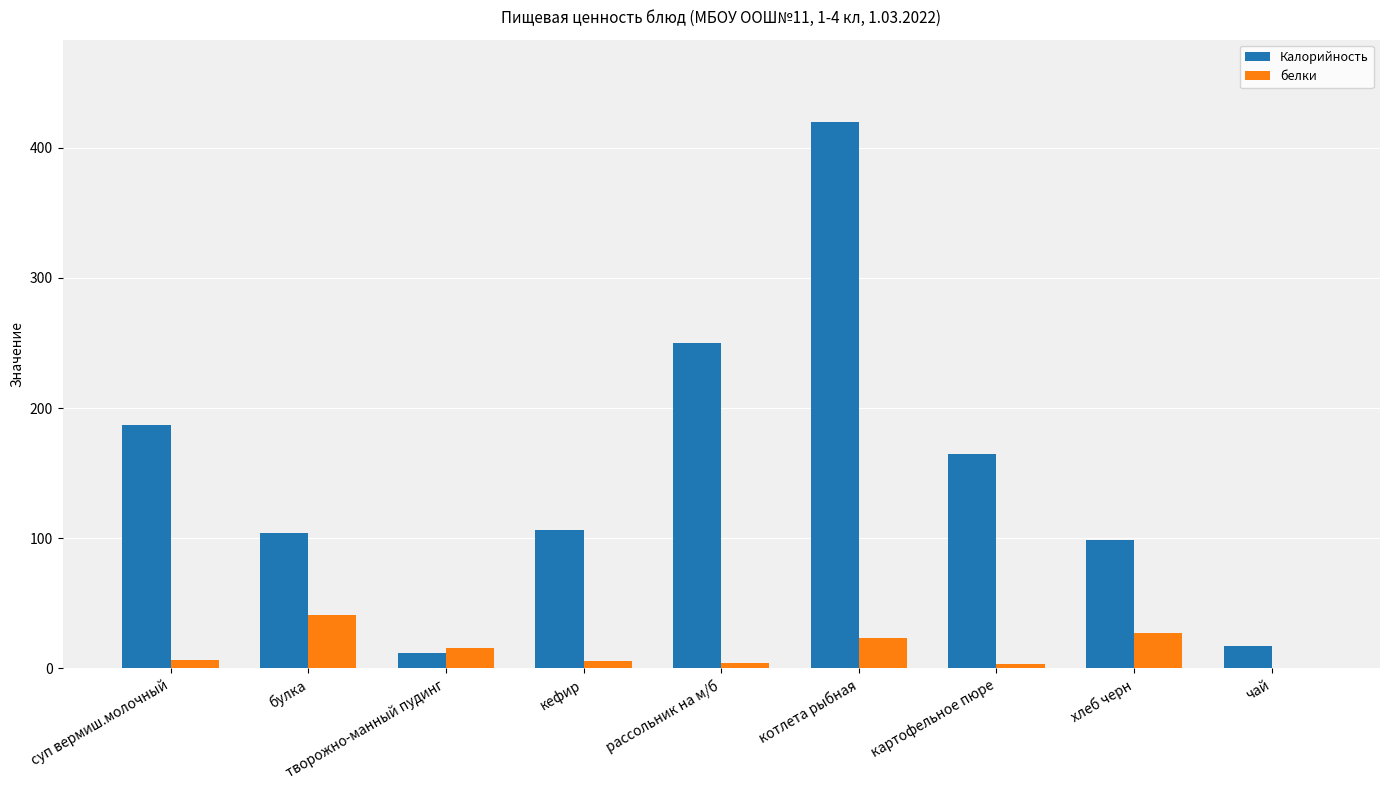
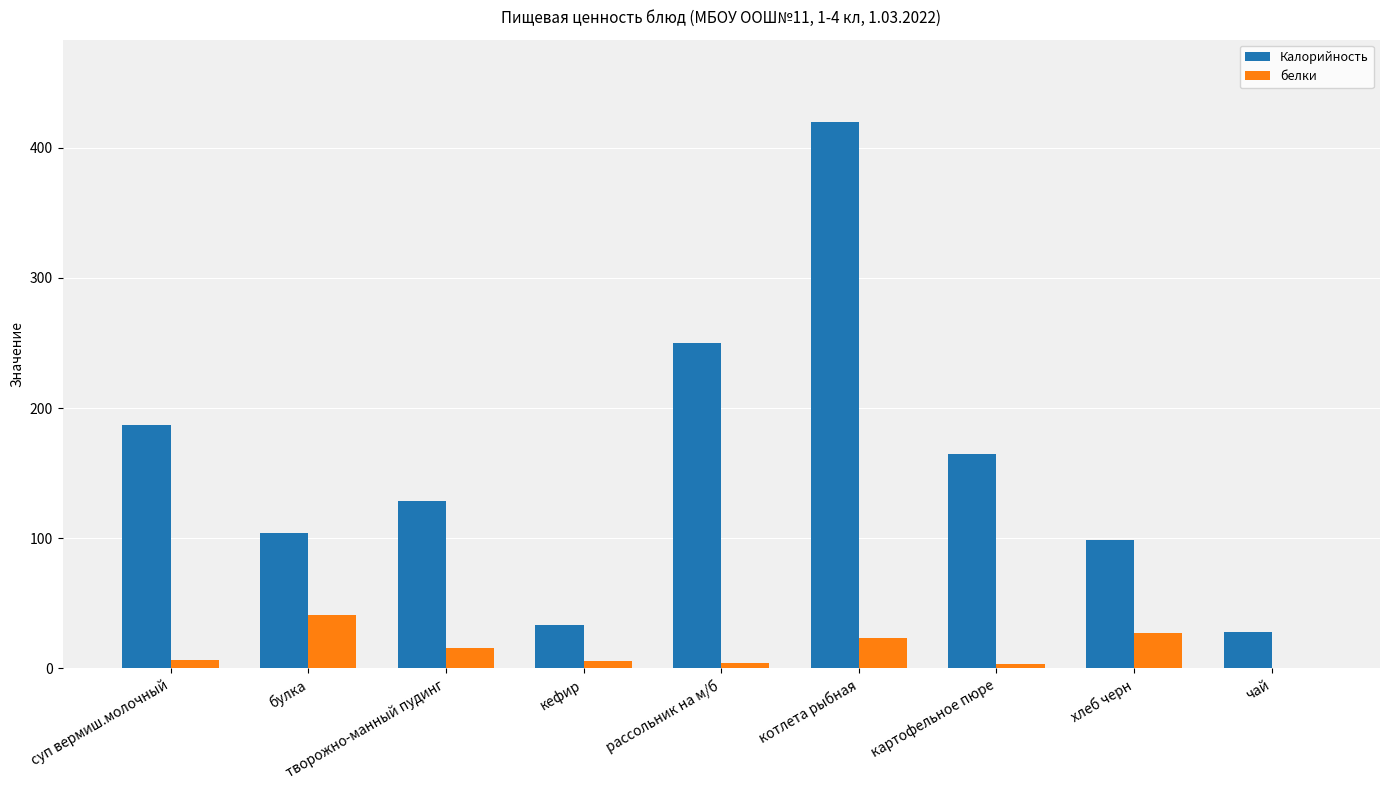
Калорийность, творожно-манный пудинг: 12 -> 129
Калорийность, кефир: 106 -> 33
Калорийность, чай: 17 -> 28
